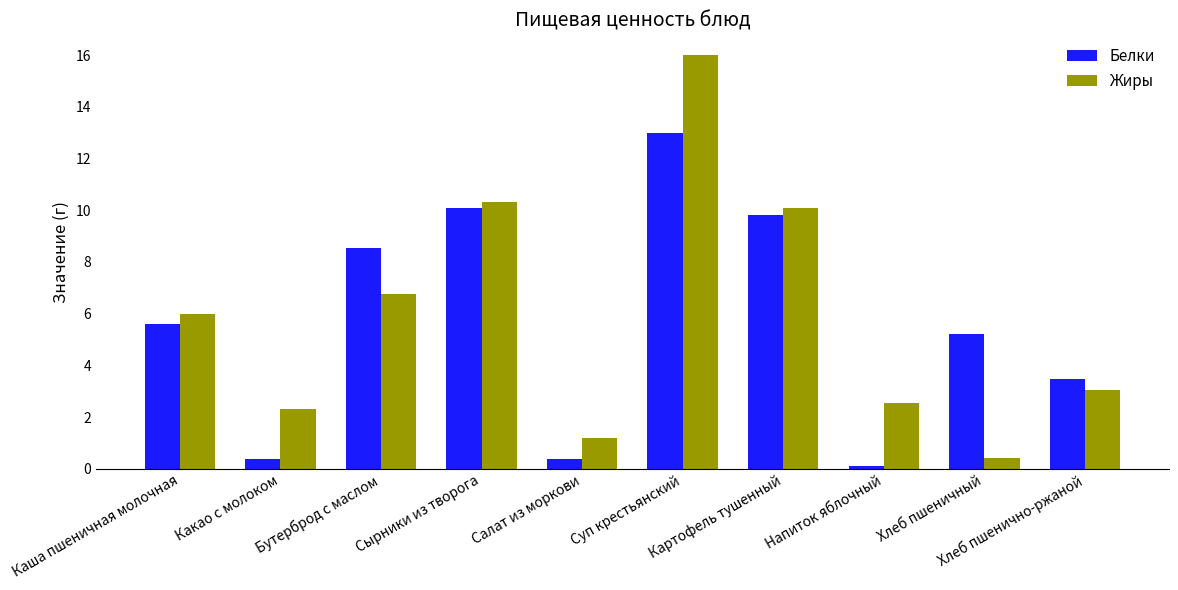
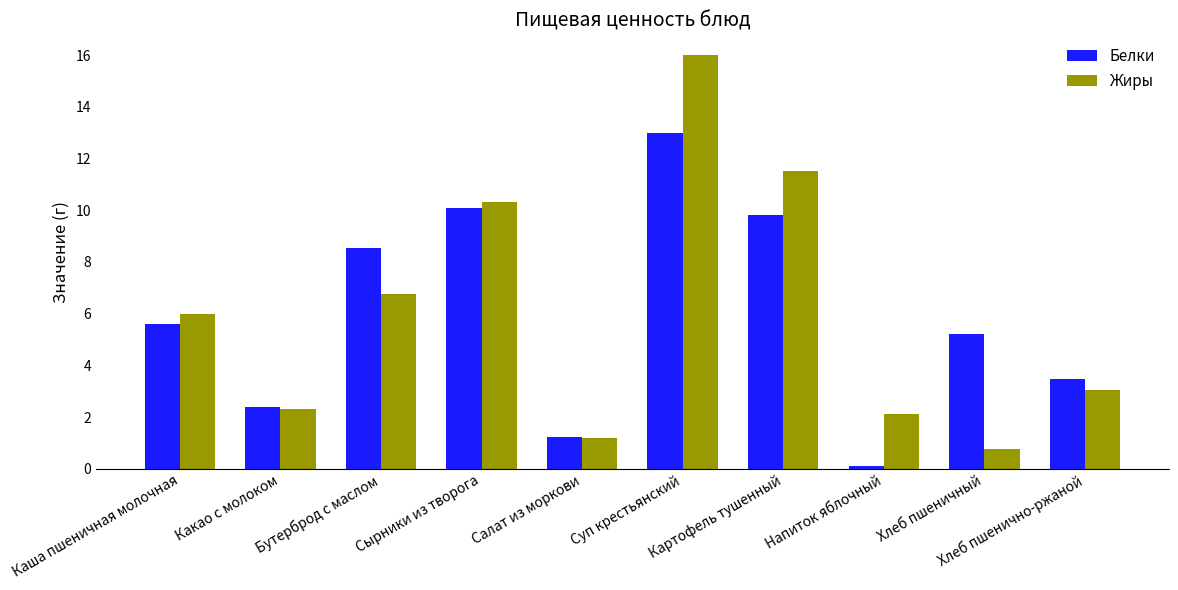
Белки, Какао с молоком: 0.4 -> 2.4
Белки, Салат из моркови: 0.4 -> 1.2
Жиры, Картофель тушенный: 10.1 -> 11.5
Жиры, Напиток яблочный: 2.6 -> 2.1
Жиры, Хлеб пшеничный: 0.4 -> 0.8
